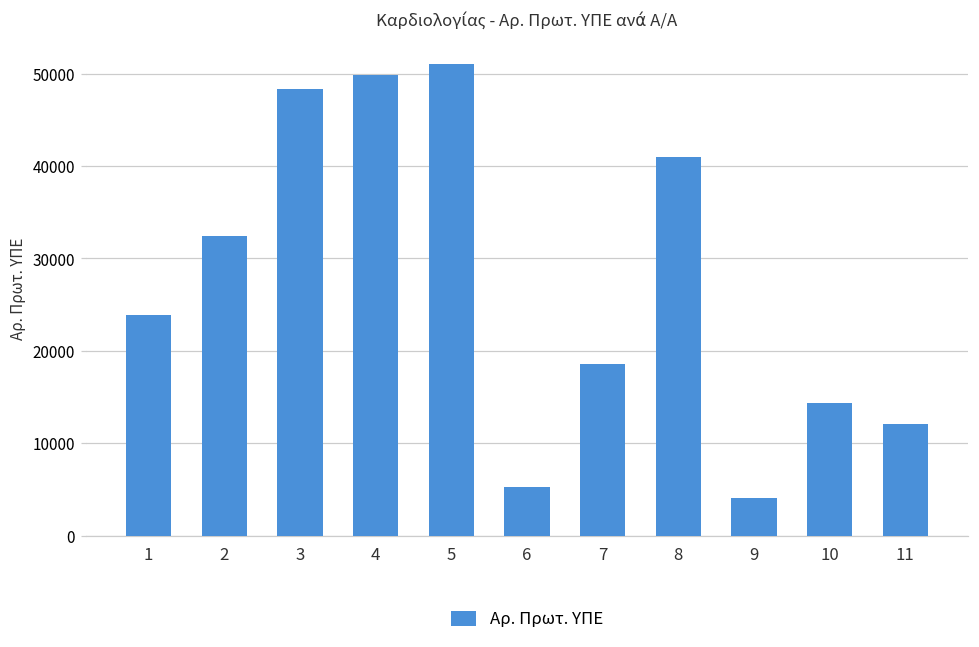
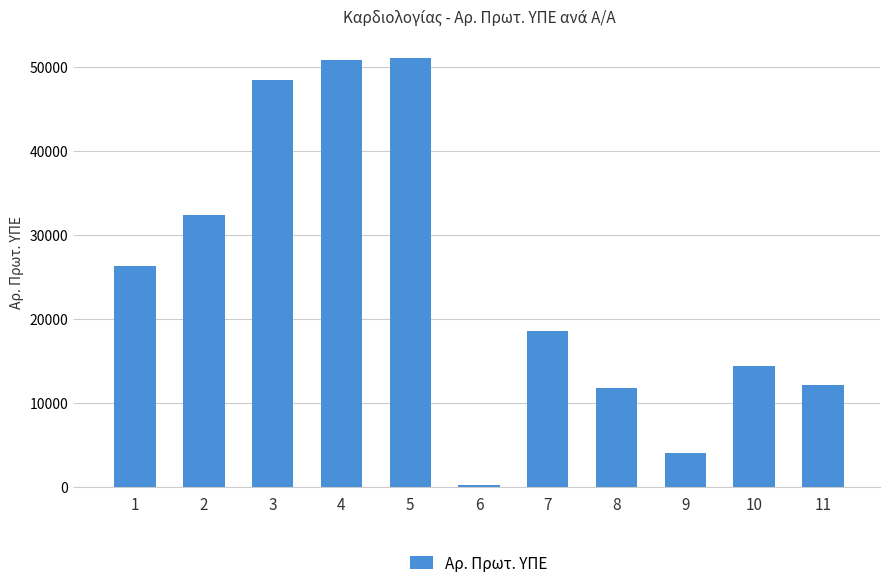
1: 24000 -> 26000
4: 50000 -> 51000
6: 5000 -> 0
8: 41000 -> 12000
